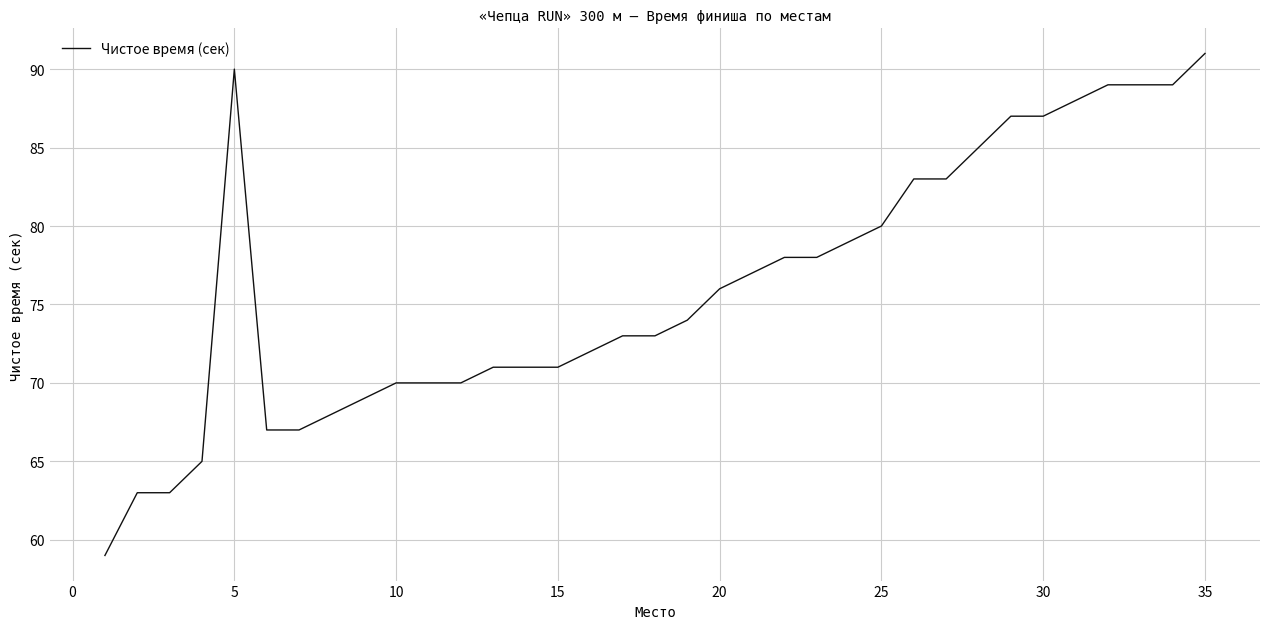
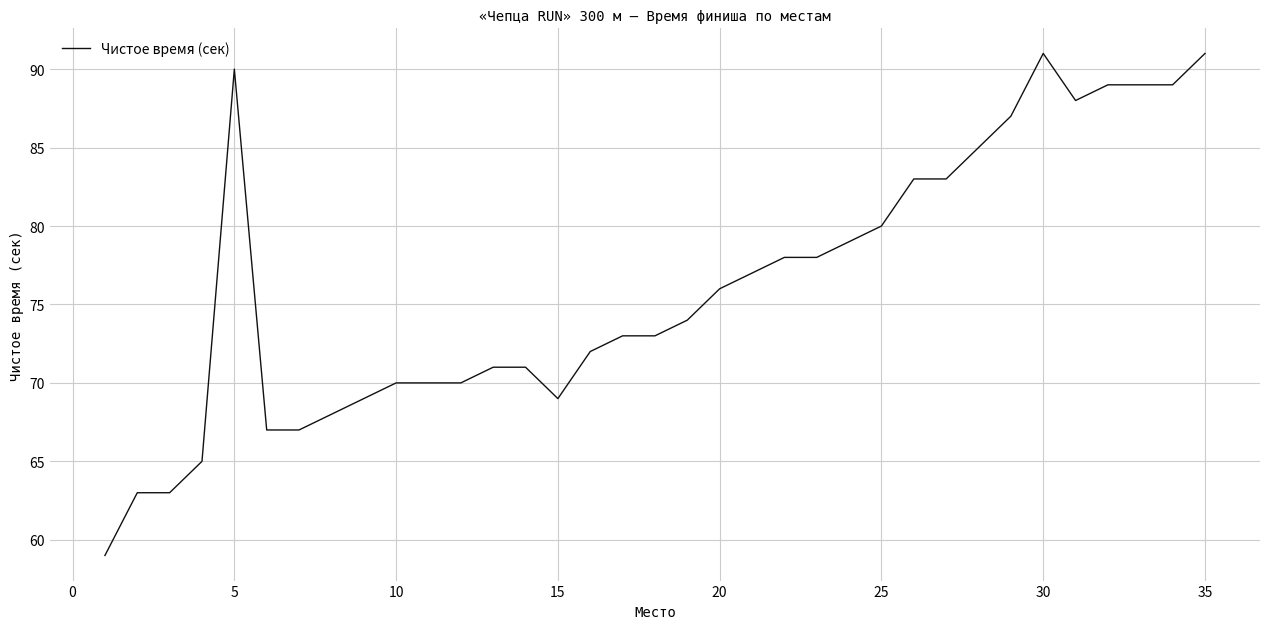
15: 71 -> 69
30: 87 -> 91
